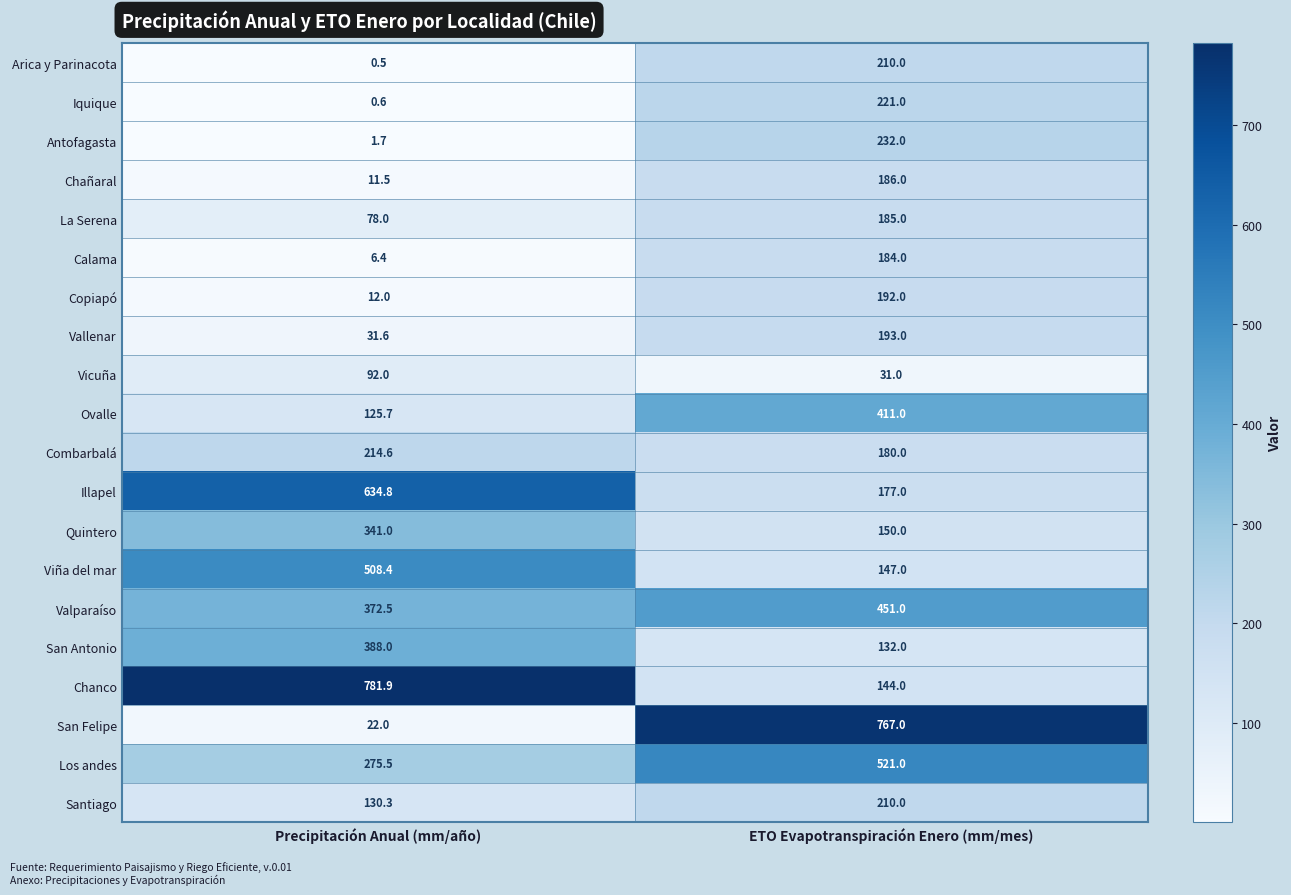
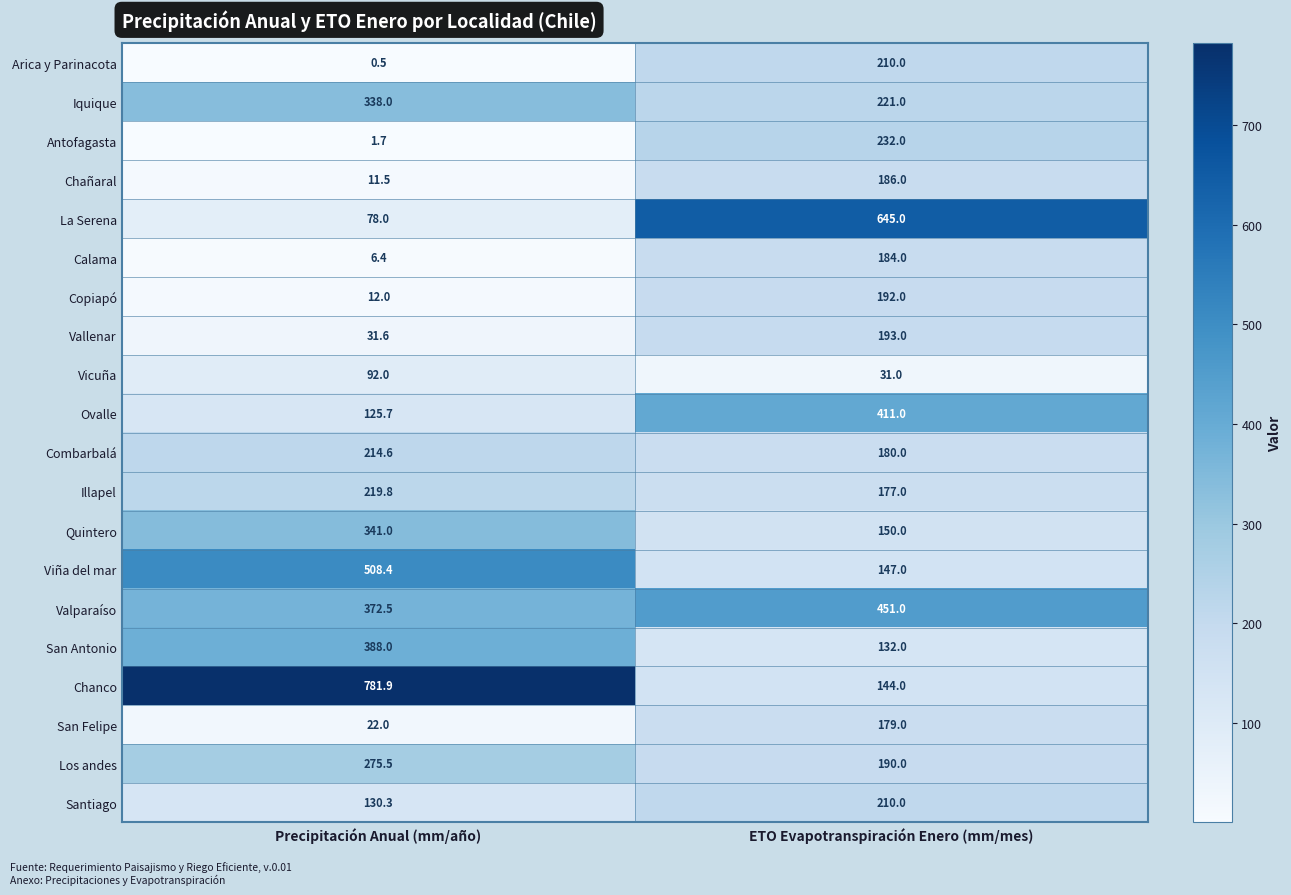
Iquique, Precipitación Anual (mm/año): 0.6 -> 338.0
La Serena, ETO Evapotranspiración Enero (mm/mes): 185.0 -> 645.0
Illapel, Precipitación Anual (mm/año): 634.8 -> 219.8
San Felipe, ETO Evapotranspiración Enero (mm/mes): 767.0 -> 179.0
Los andes, ETO Evapotranspiración Enero (mm/mes): 521.0 -> 190.0
